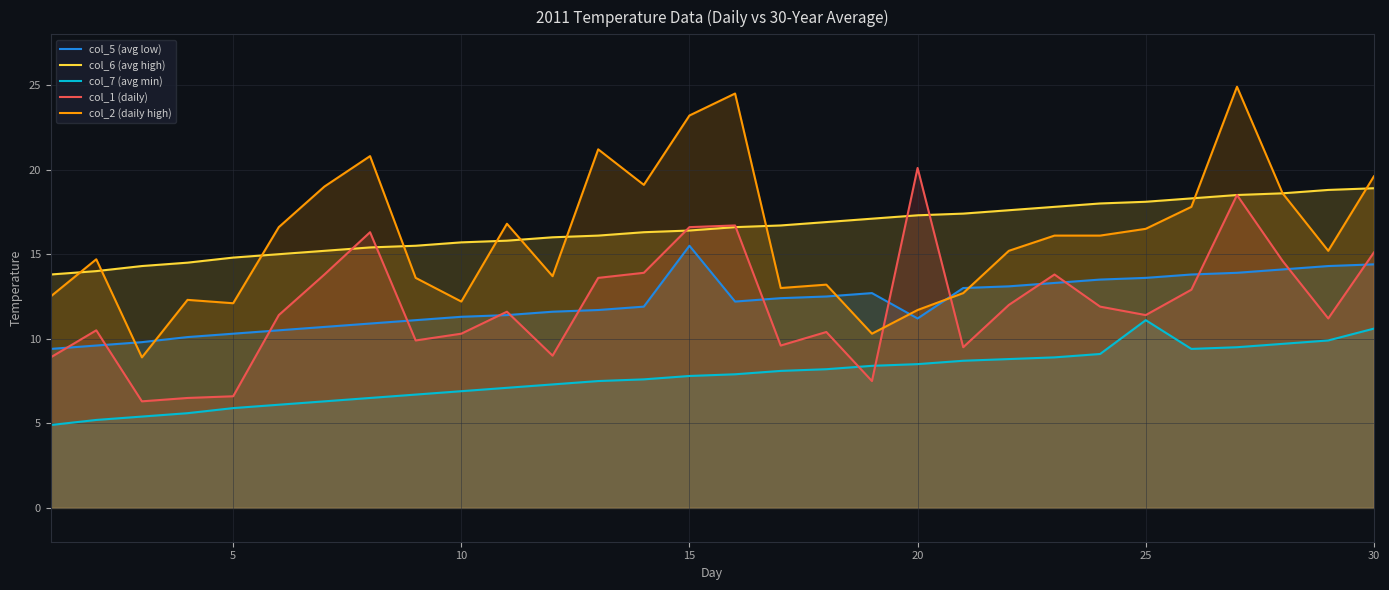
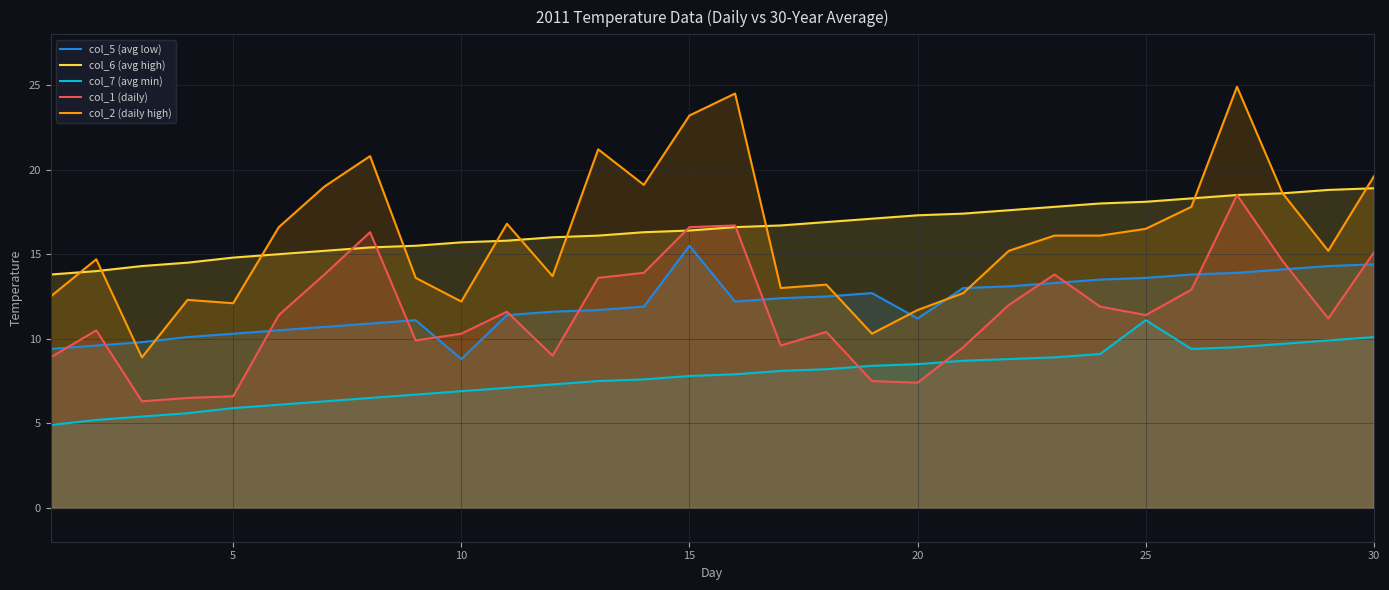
col_5 (avg low), 10: 11.3 -> 8.8
col_1 (daily), 20: 20.1 -> 7.4
col_7 (avg min), 30: 10.6 -> 10.1
